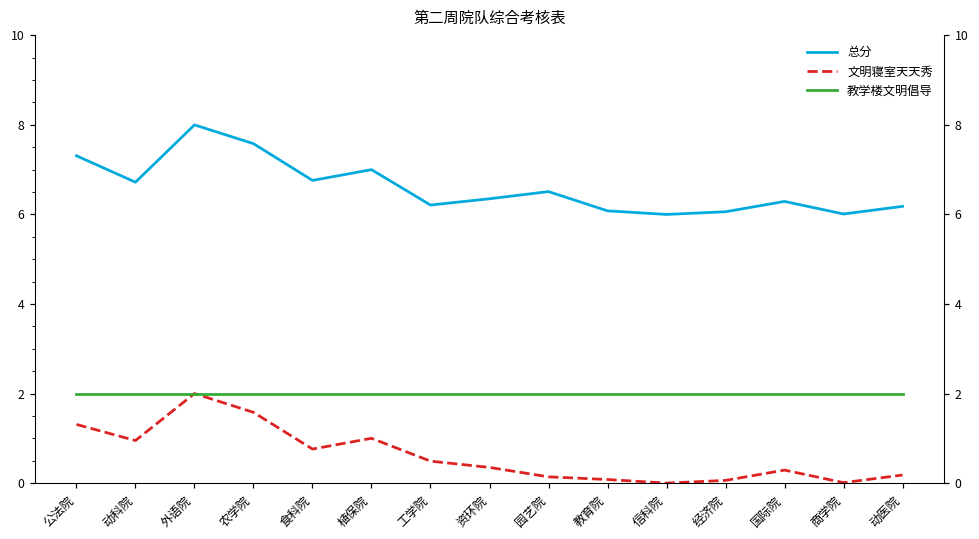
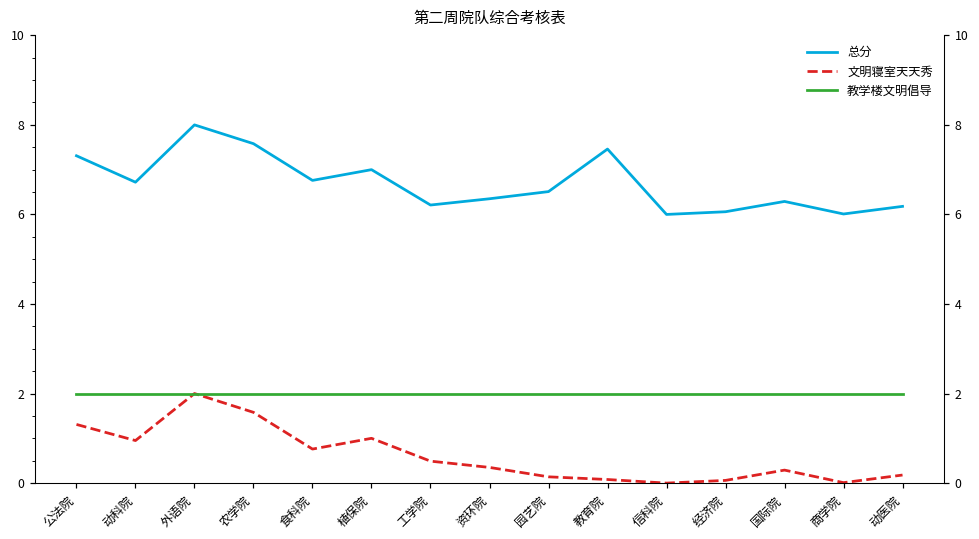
总分, 教育院: 6.1 -> 7.5
